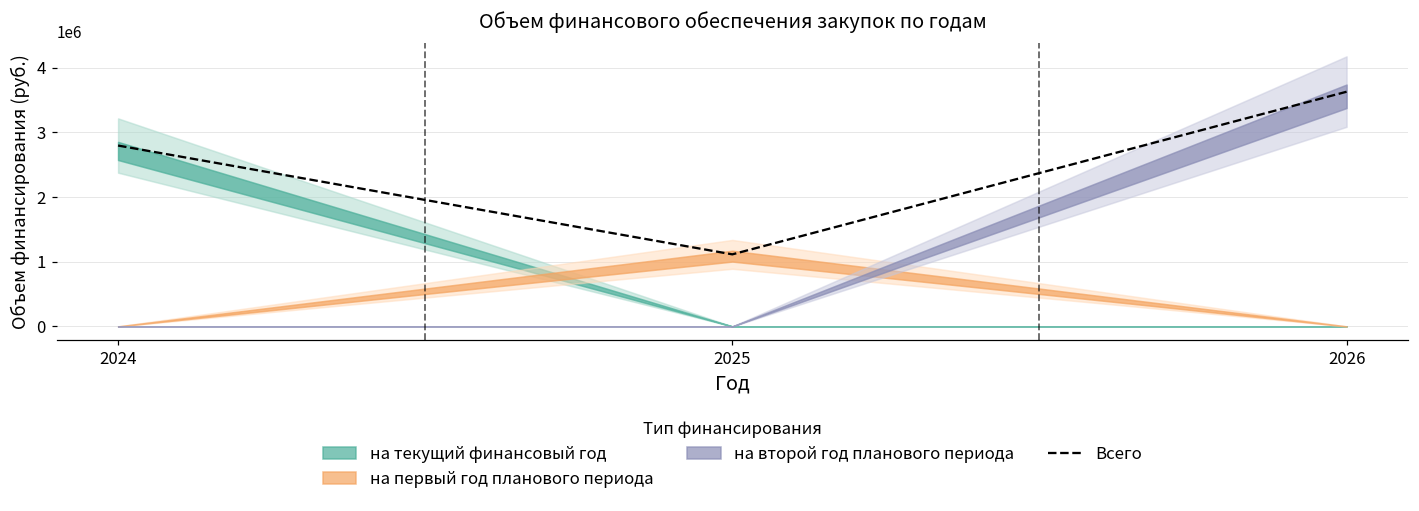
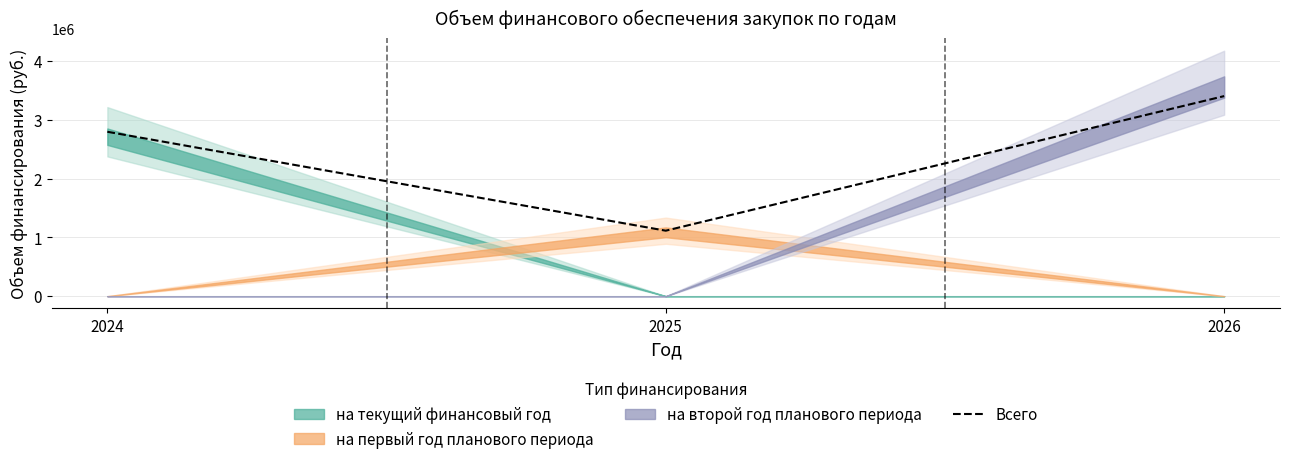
Всего, 2026: 3600000 -> 3400000
